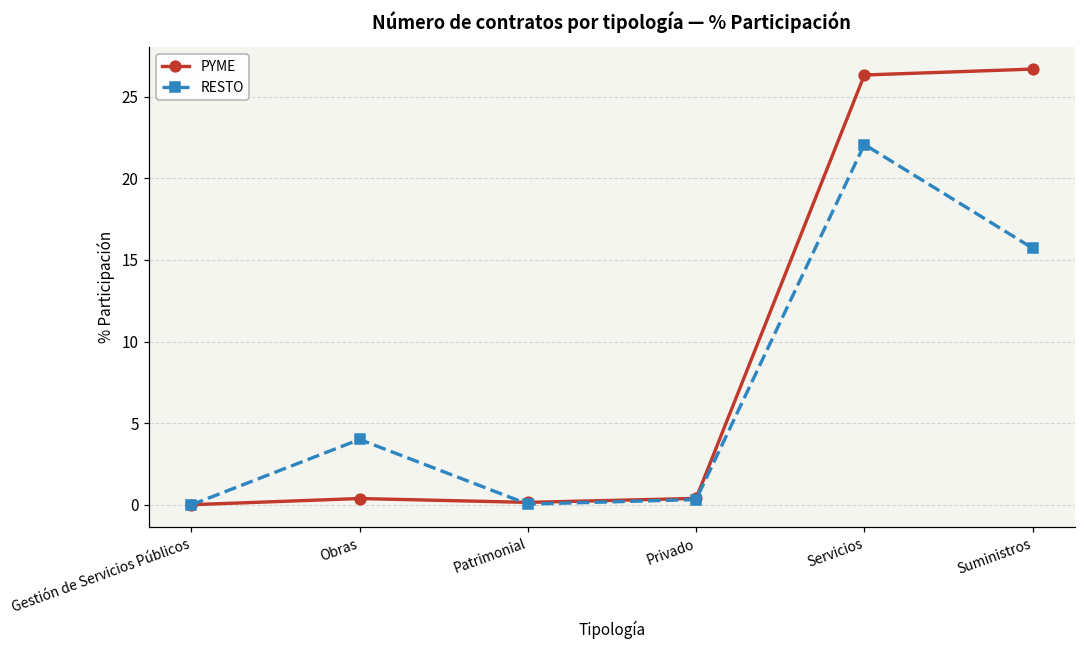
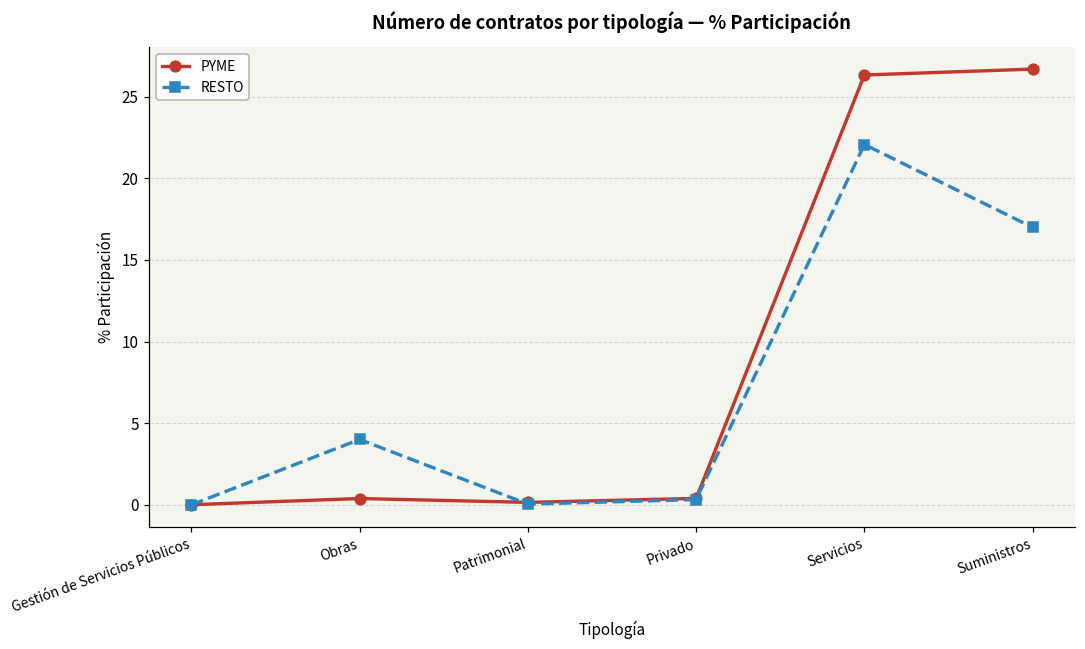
RESTO, Suministros: 15.7 -> 17.0
